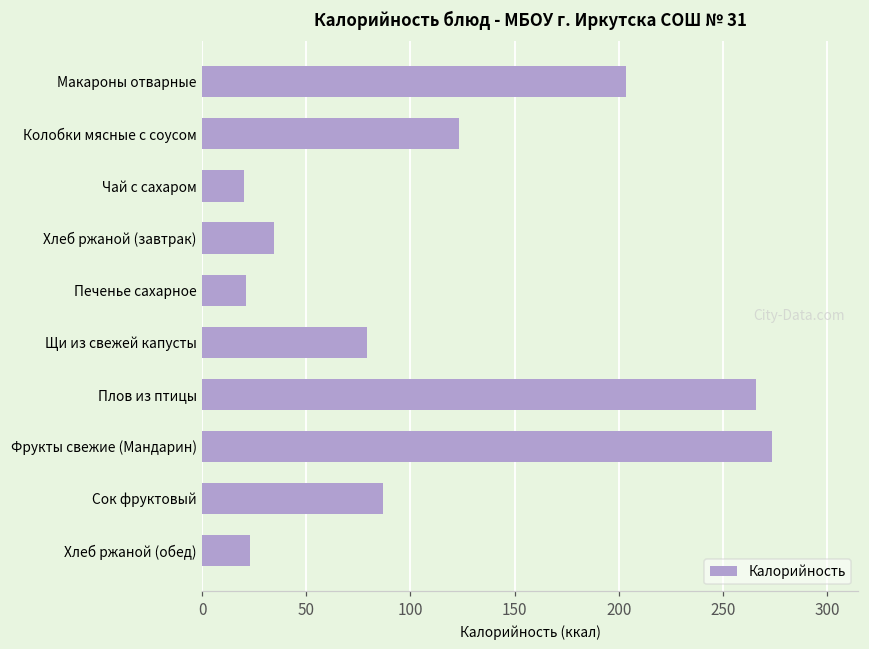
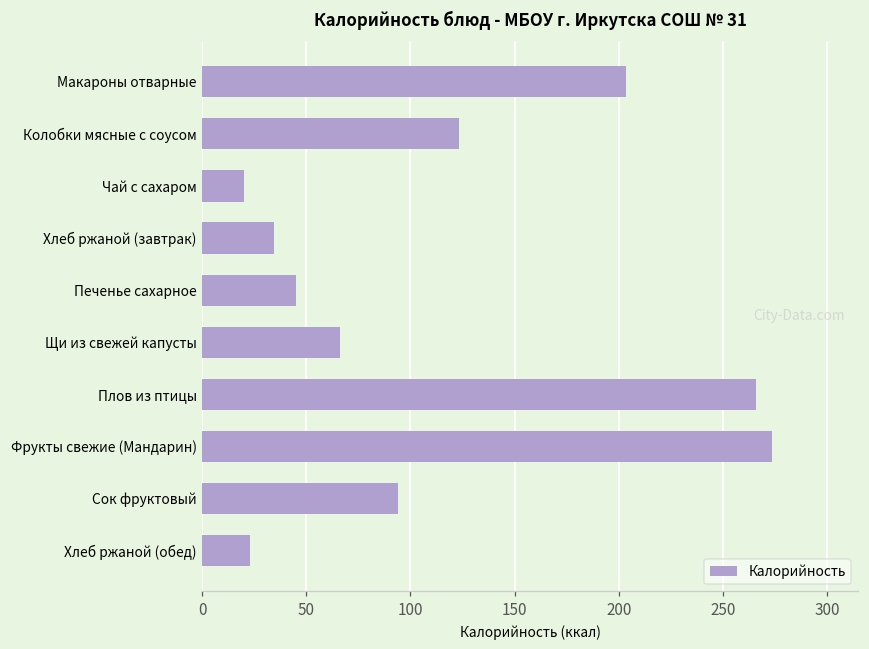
Печенье сахарное: 21 -> 45
Щи из свежей капусты: 79 -> 66
Сок фруктовый: 87 -> 94
